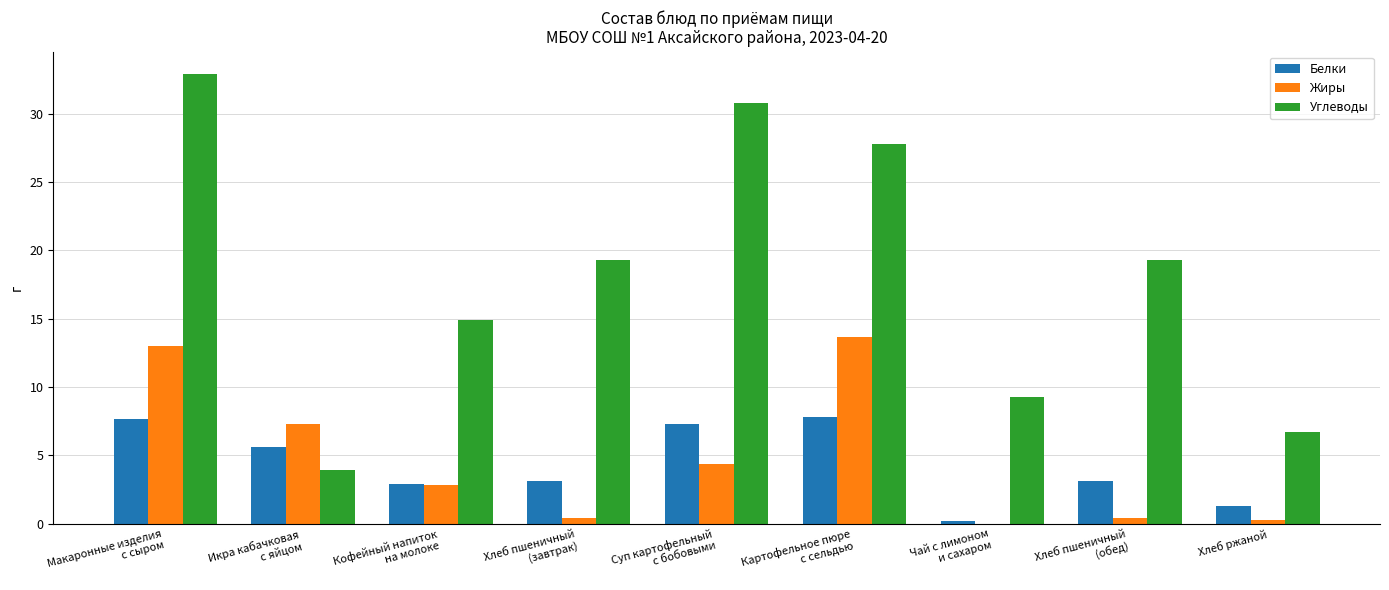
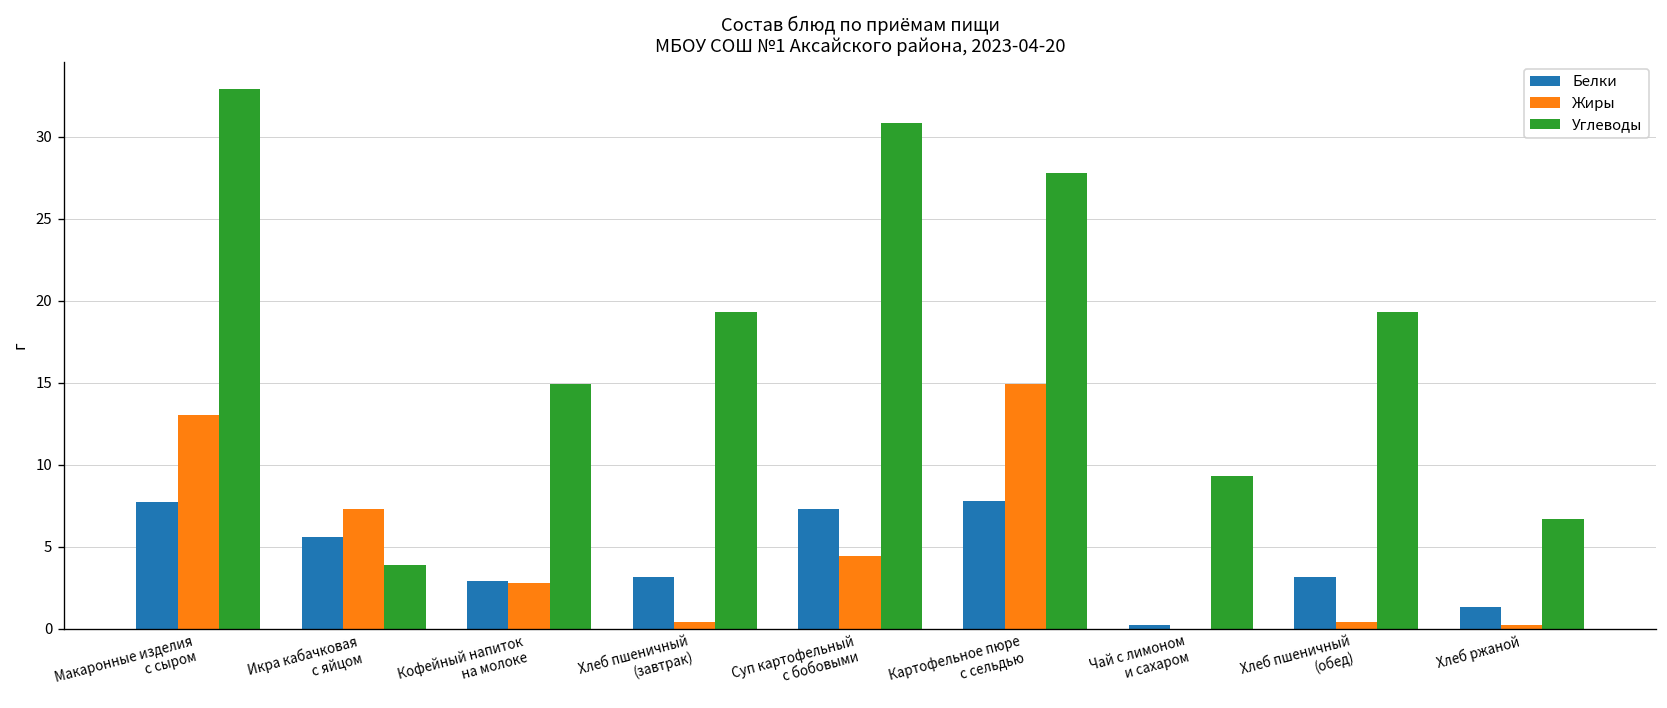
Жиры, Картофельное пюре с сельдью: 13.7 -> 14.9
